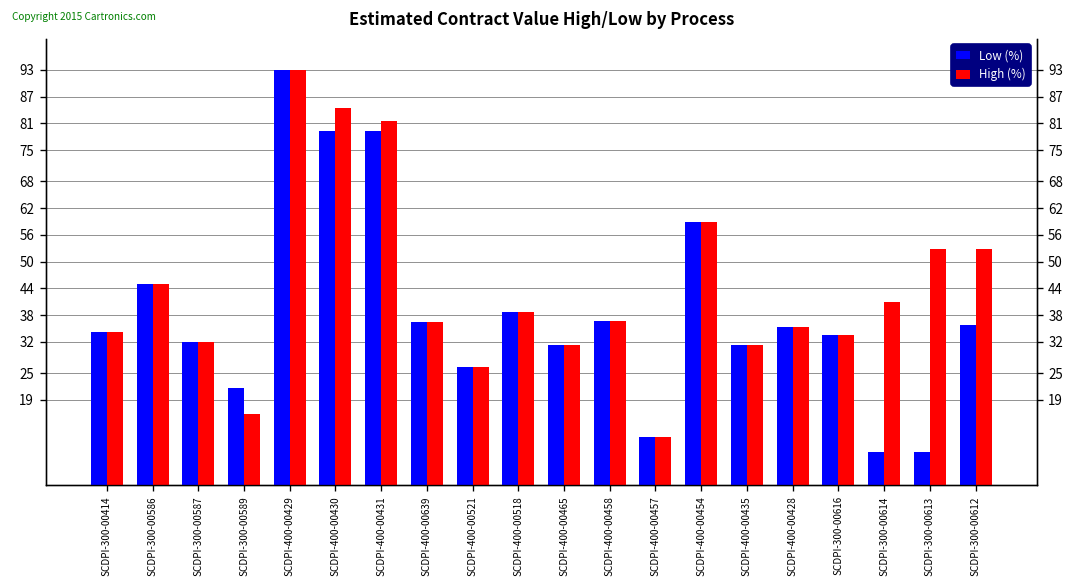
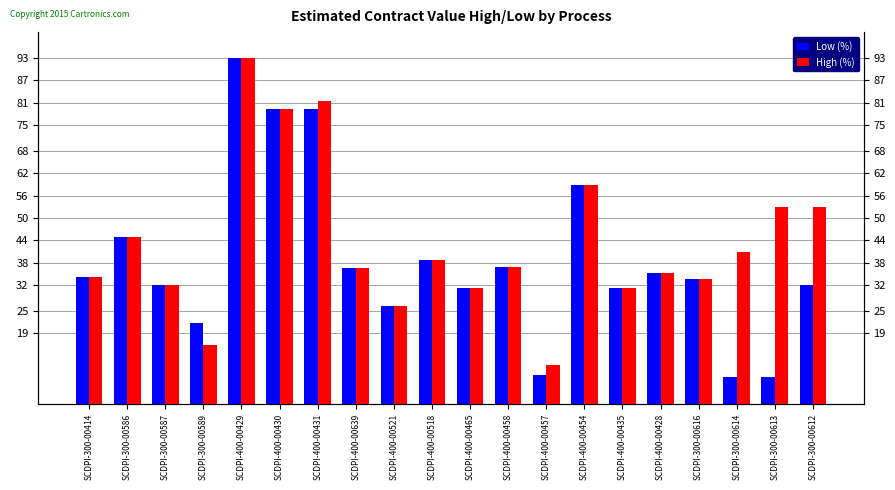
High (%), SCDPI-400-00430: 84 -> 79
Low (%), SCDPI-400-00457: 11 -> 8
Low (%), SCDPI-300-00612: 36 -> 32
